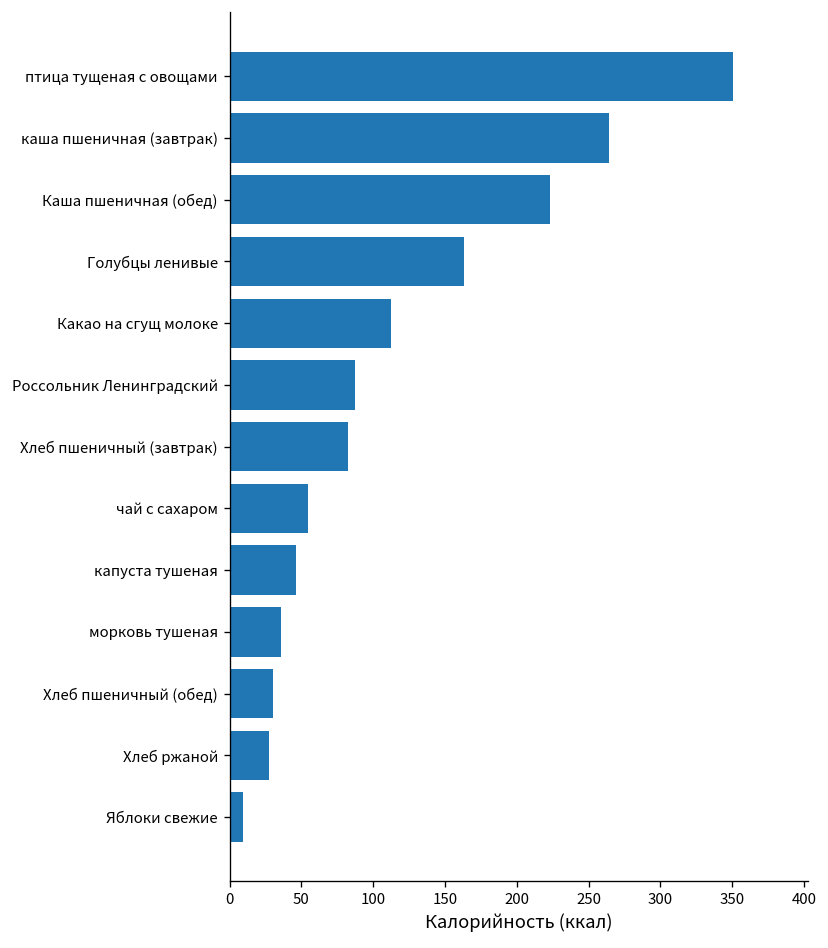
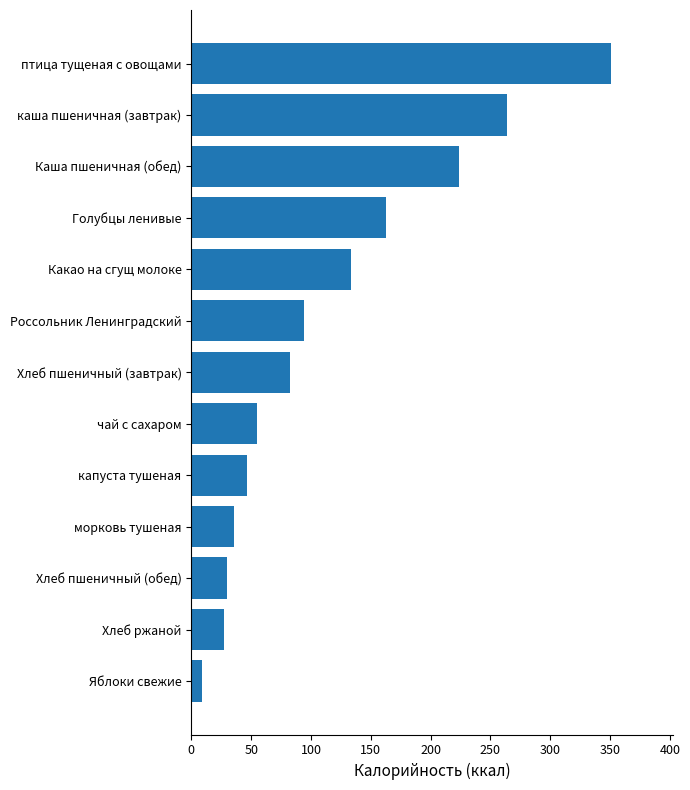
Какао на сгущ молоке: 112 -> 133
Россольник Ленинградский: 87 -> 94
